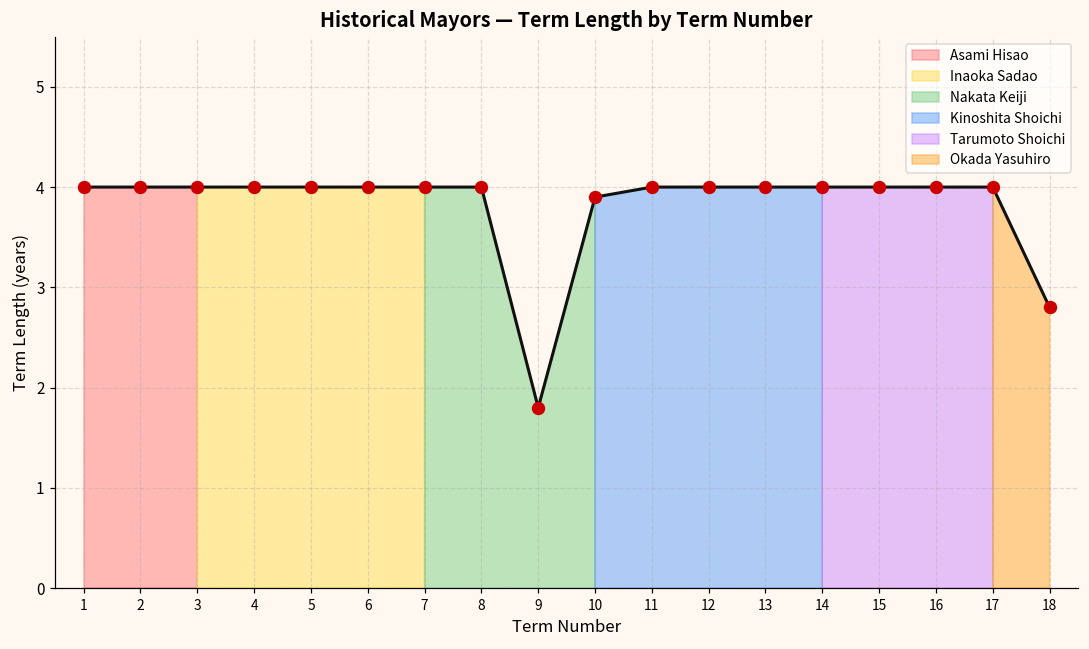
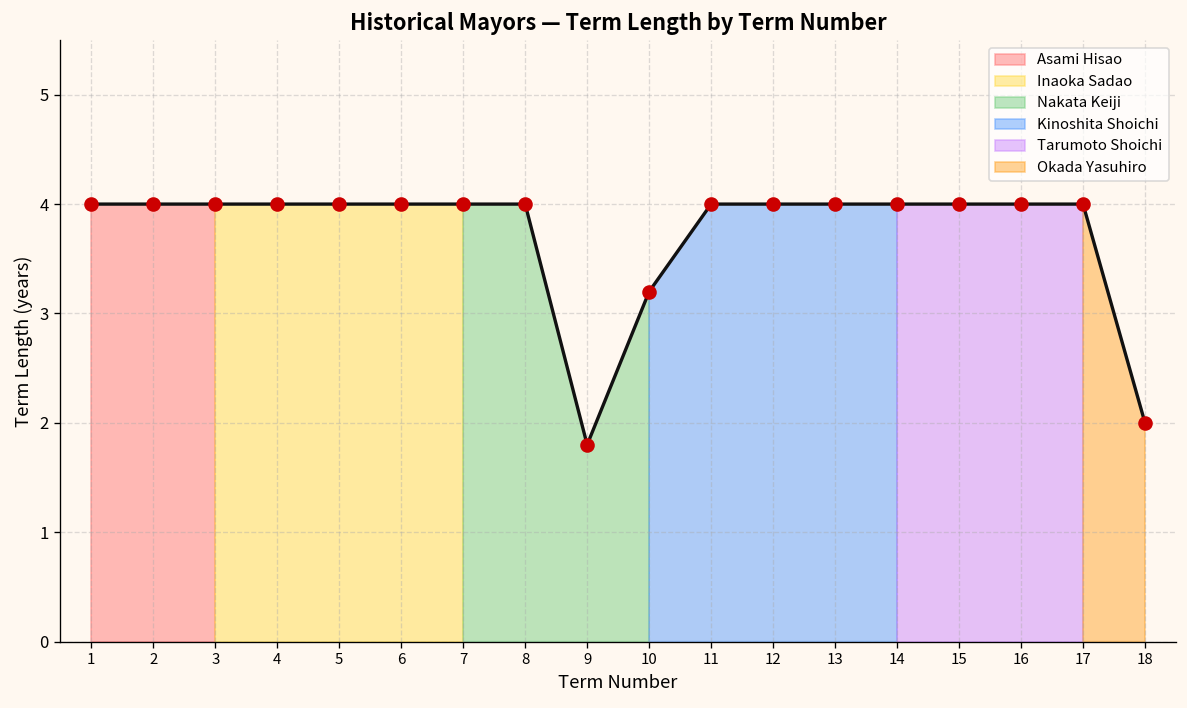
10: 3.9 -> 3.2
18: 2.8 -> 2.0
